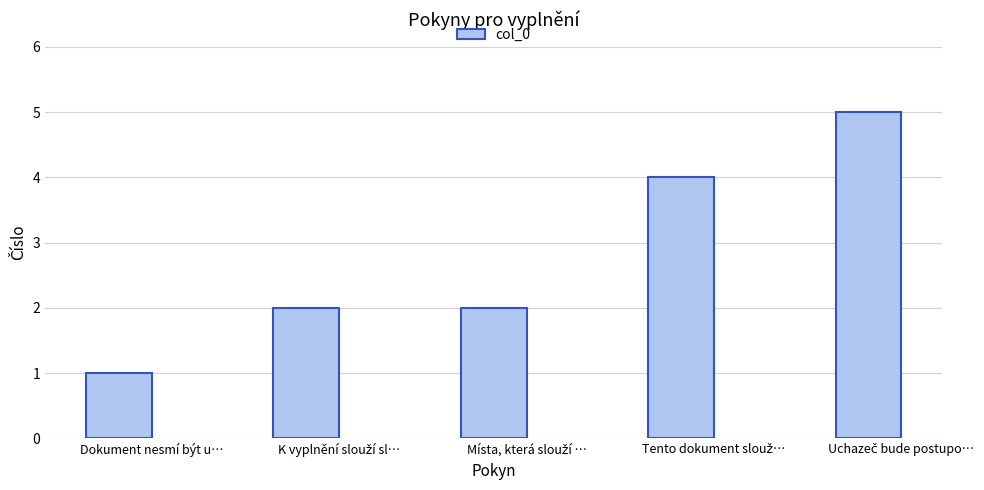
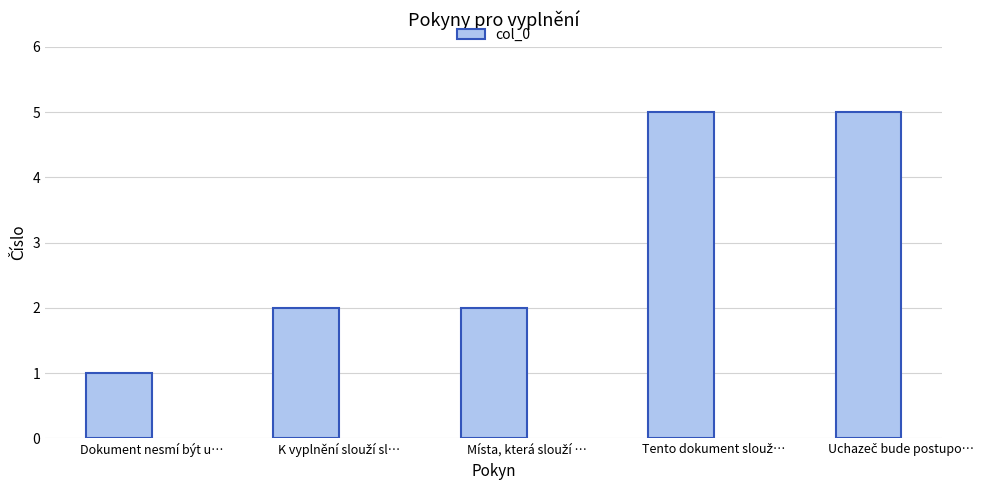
Tento dokument slouž…: 4 -> 5
